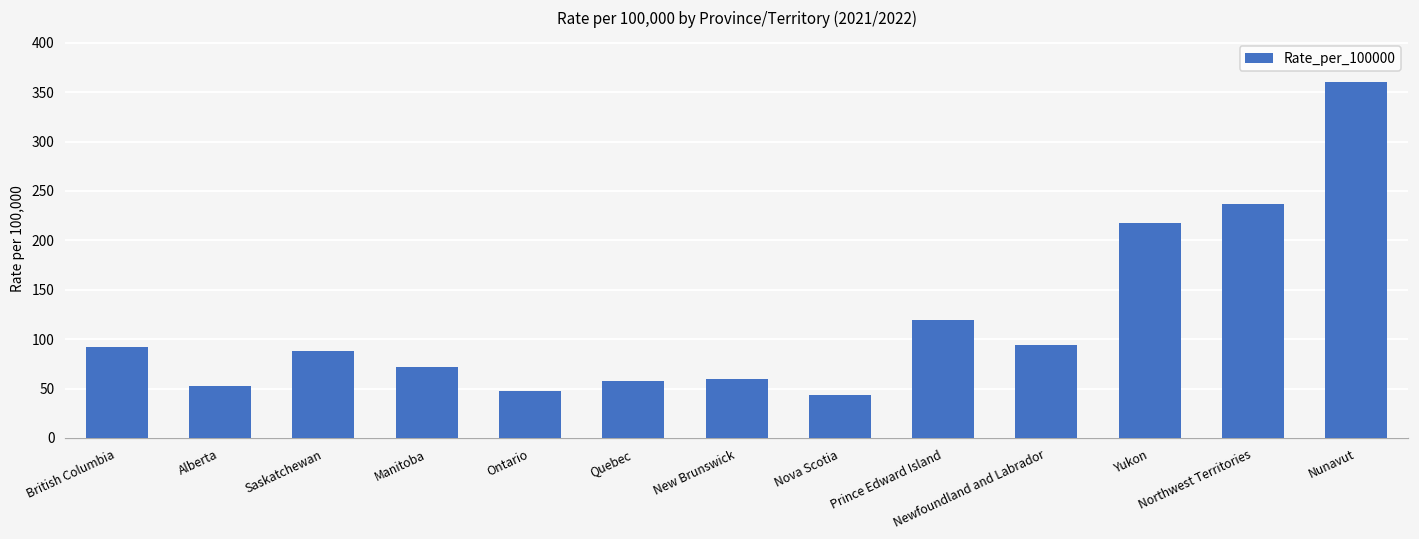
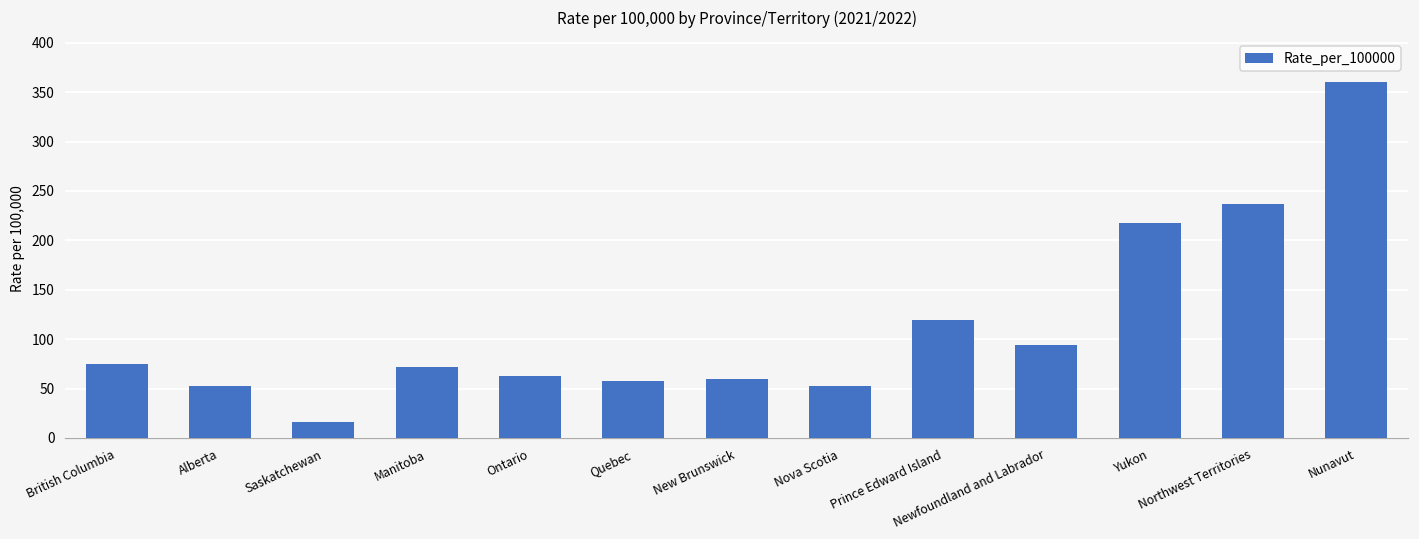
British Columbia: 90 -> 80
Saskatchewan: 90 -> 20
Ontario: 50 -> 60
Nova Scotia: 40 -> 50
